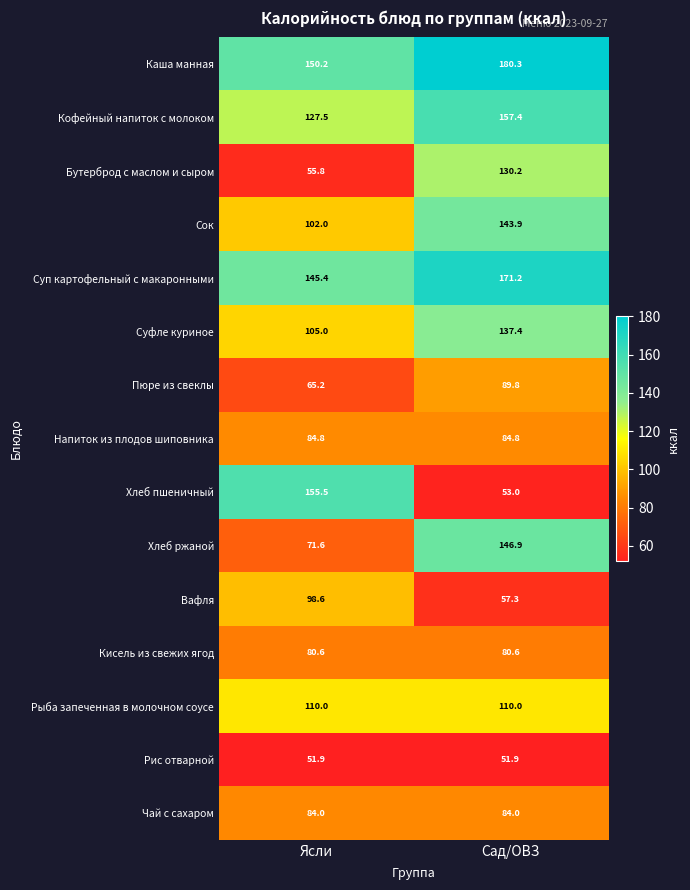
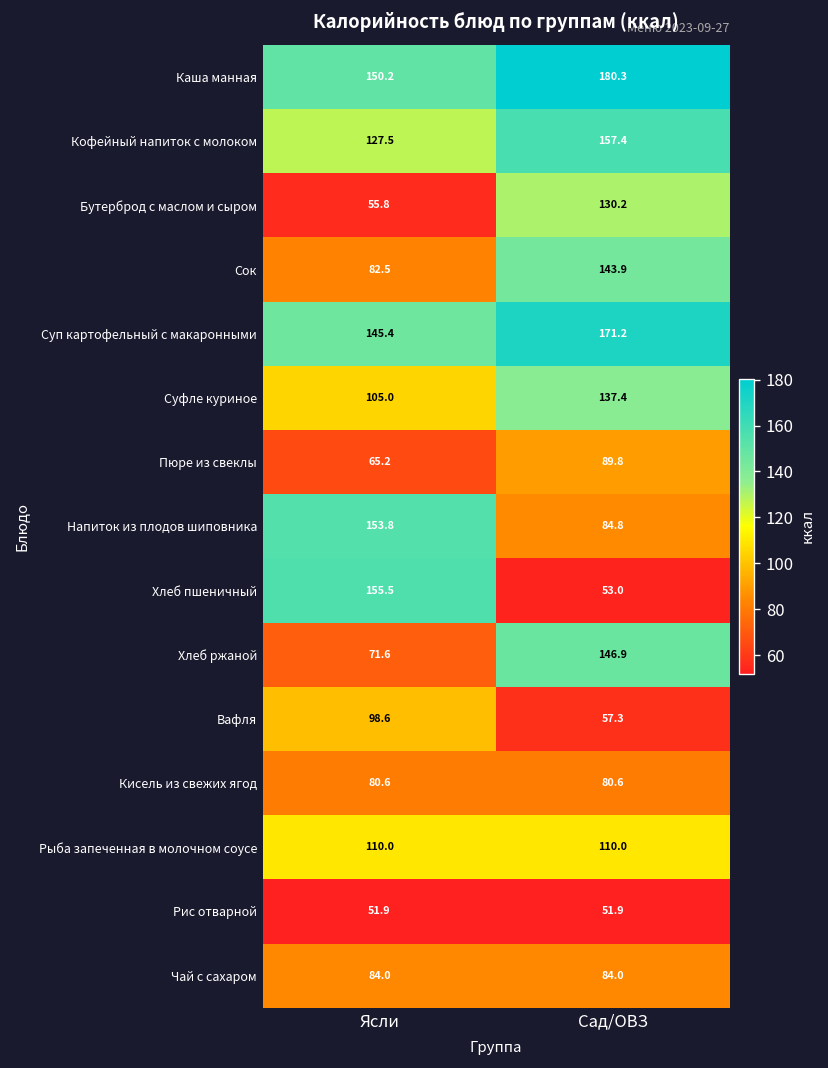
Сок, Ясли: 102.0 -> 82.5
Напиток из плодов шиповника, Ясли: 84.8 -> 153.8
